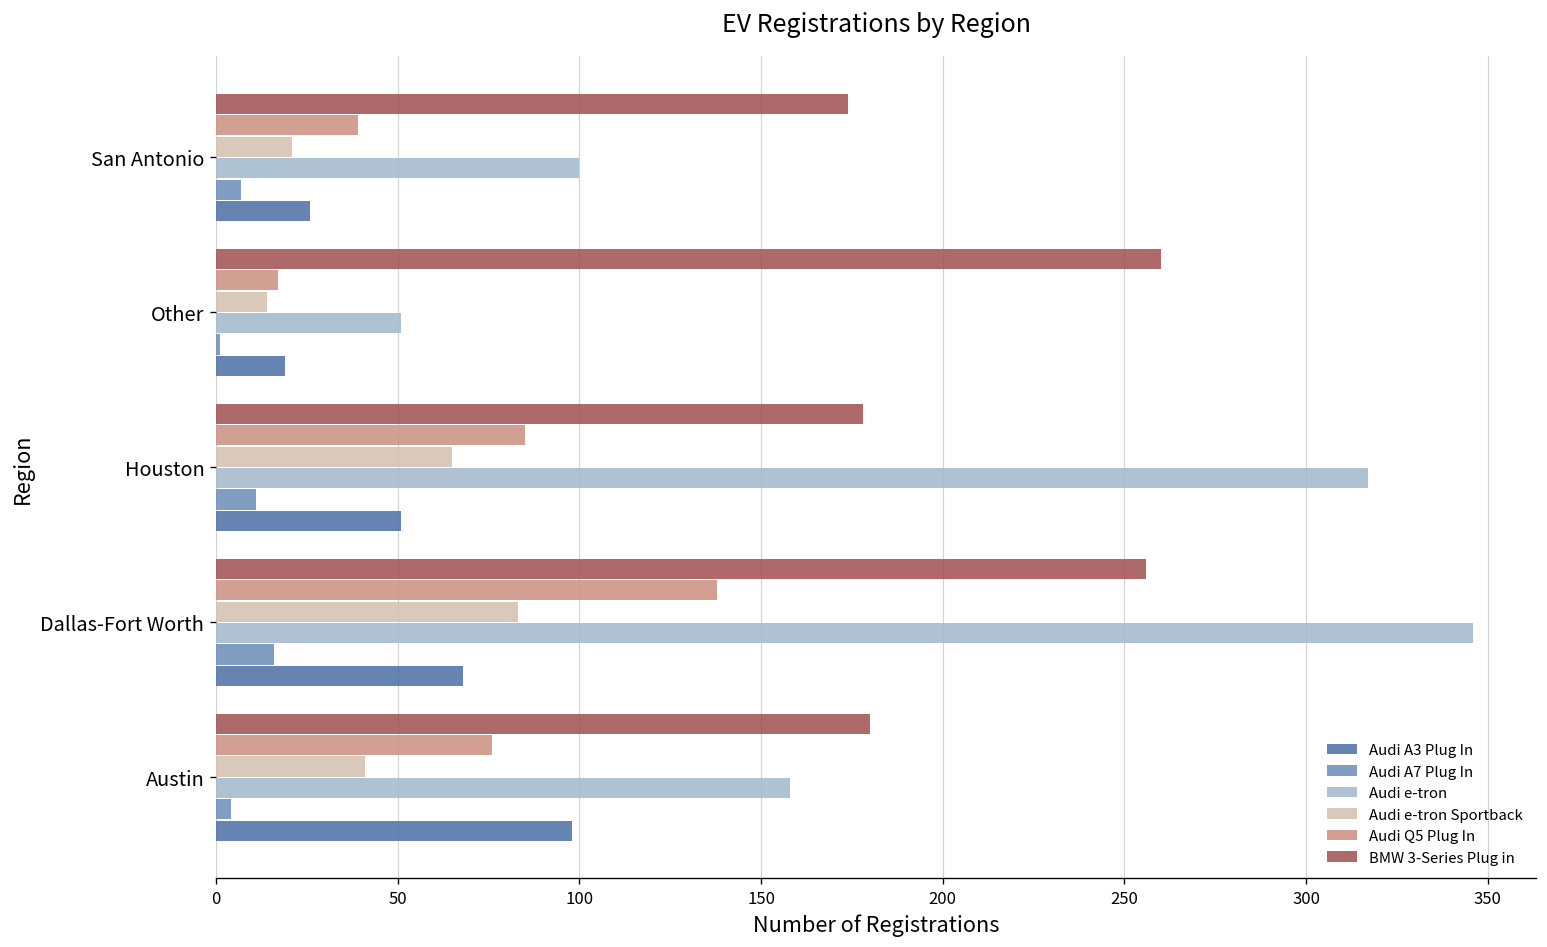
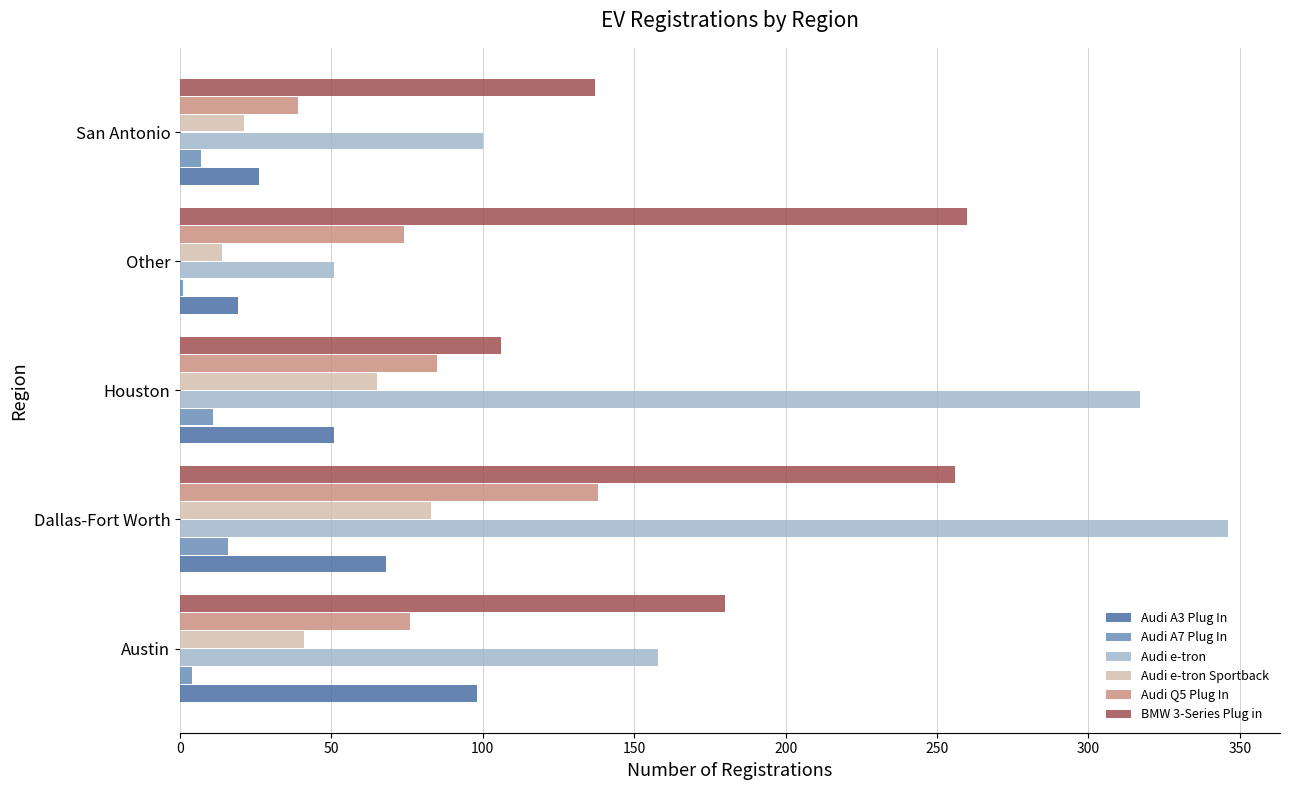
BMW 3-Series Plug in, San Antonio: 174 -> 137
Audi Q5 Plug In, Other: 17 -> 74
BMW 3-Series Plug in, Houston: 178 -> 106
